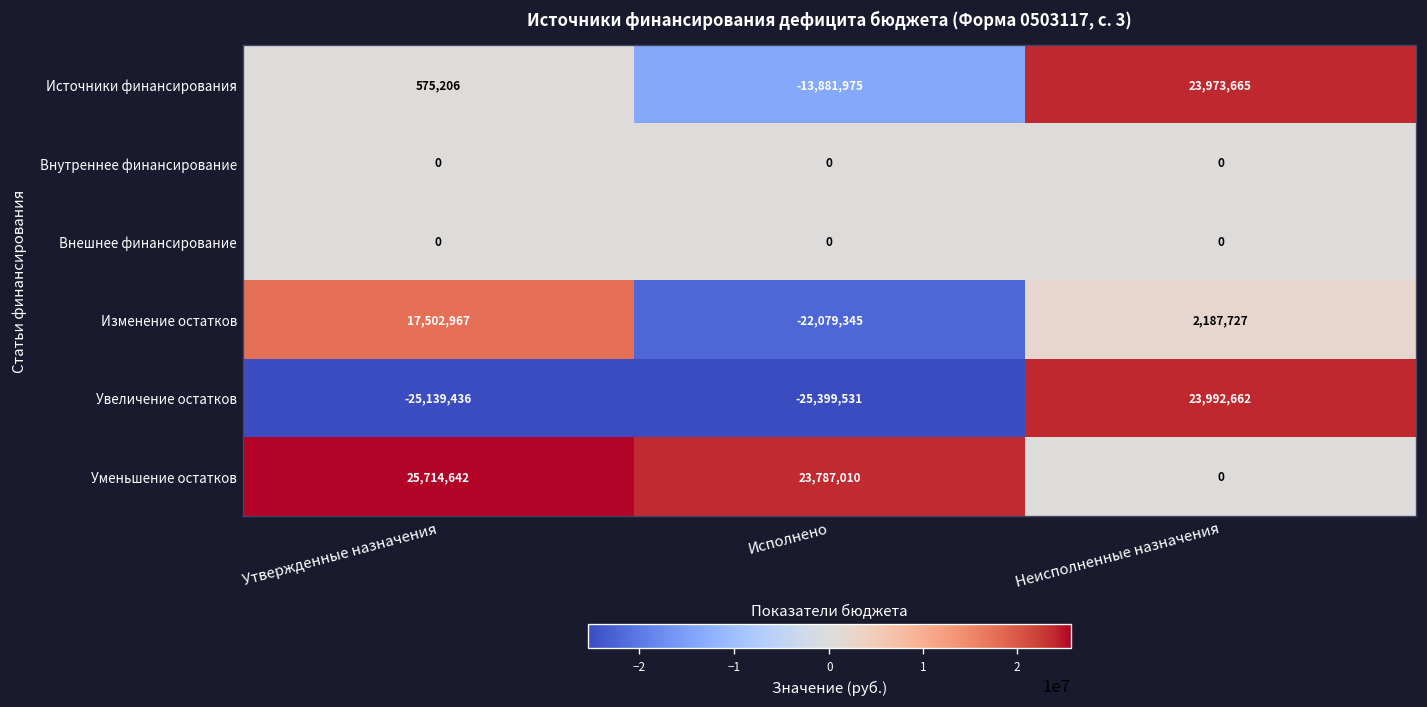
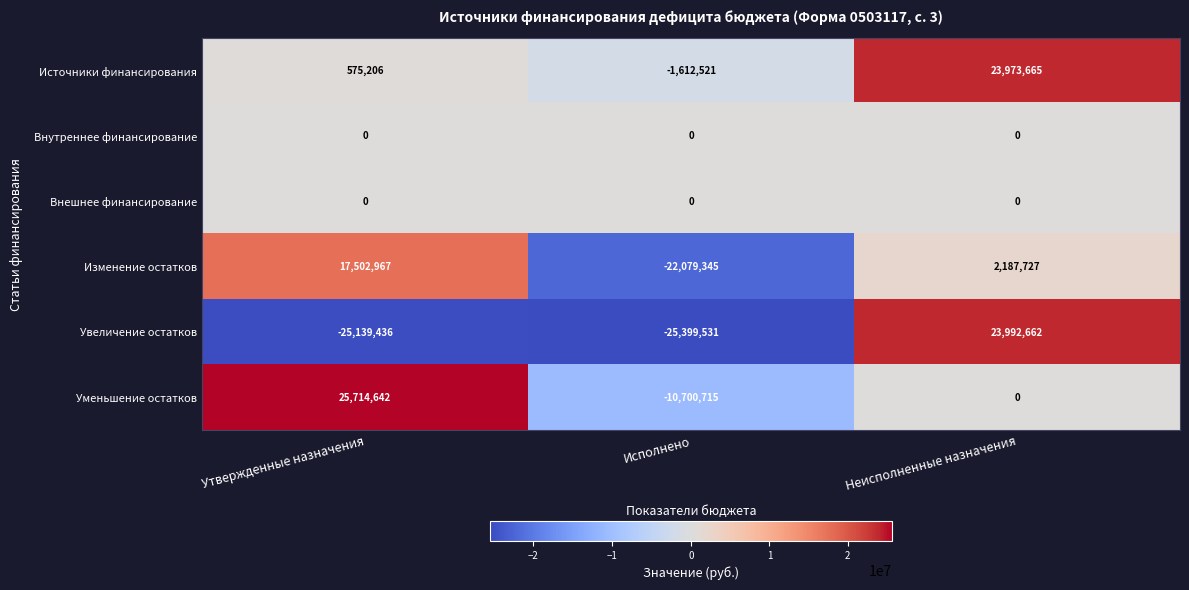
Источники финансирования, Исполнено: -13,881,975 -> -1,612,521
Уменьшение остатков, Исполнено: 23,787,010 -> -10,700,715
